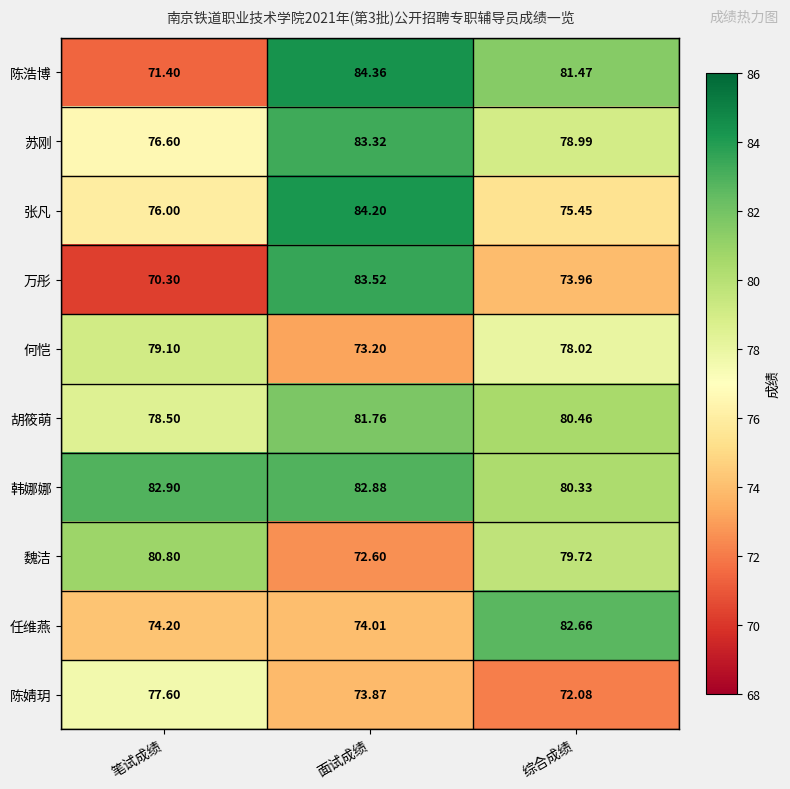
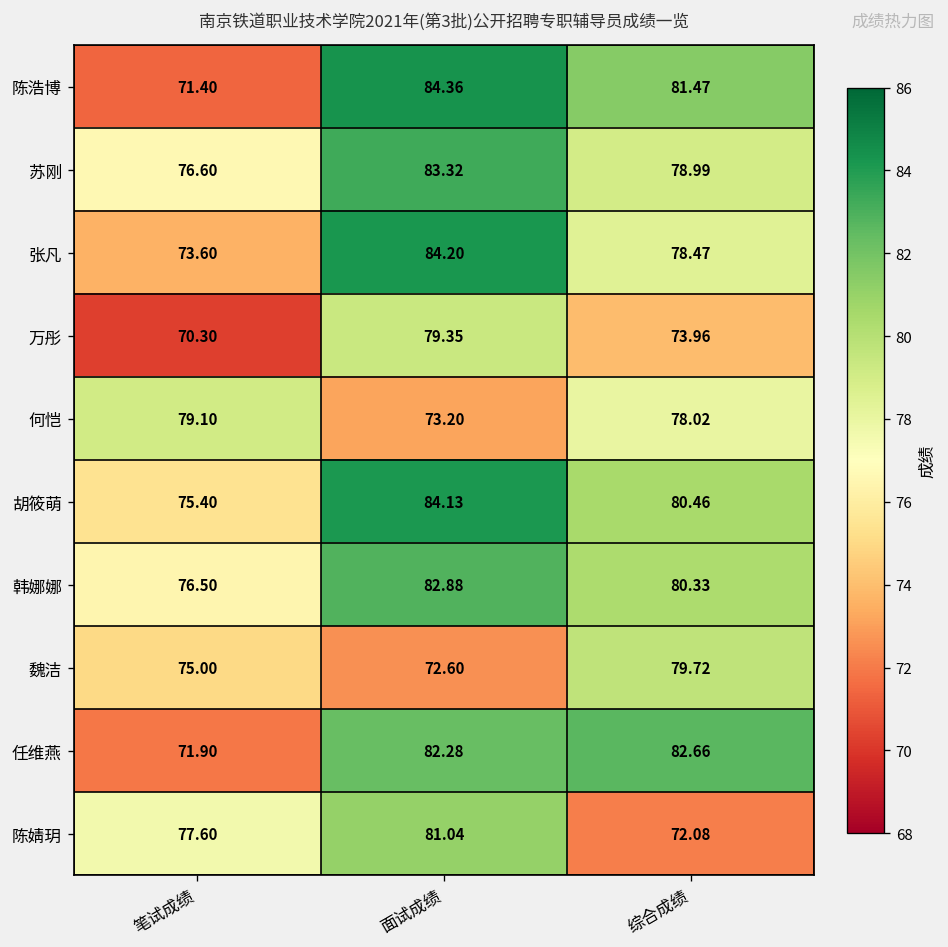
张凡, 笔试成绩: 76.00 -> 73.60
张凡, 综合成绩: 75.45 -> 78.47
万彤, 面试成绩: 83.52 -> 79.35
胡筱萌, 笔试成绩: 78.50 -> 75.40
胡筱萌, 面试成绩: 81.76 -> 84.13
韩娜娜, 笔试成绩: 82.90 -> 76.50
魏洁, 笔试成绩: 80.80 -> 75.00
任维燕, 笔试成绩: 74.20 -> 71.90
任维燕, 面试成绩: 74.01 -> 82.28
陈婧玥, 面试成绩: 73.87 -> 81.04
